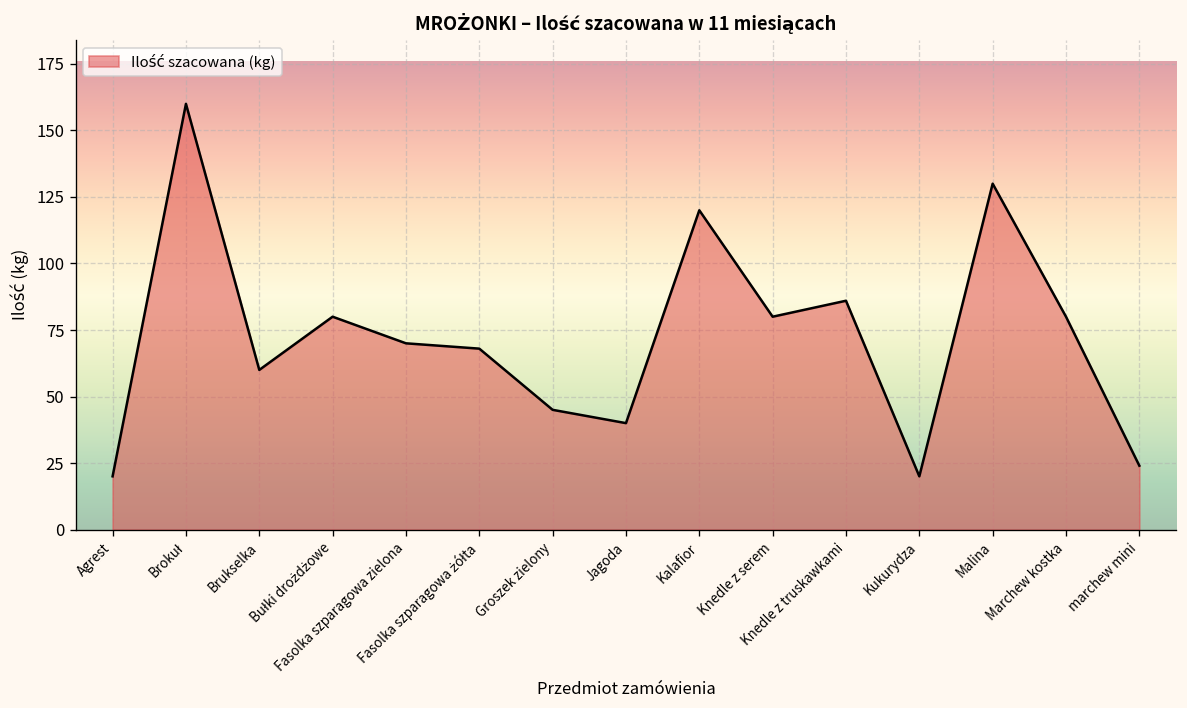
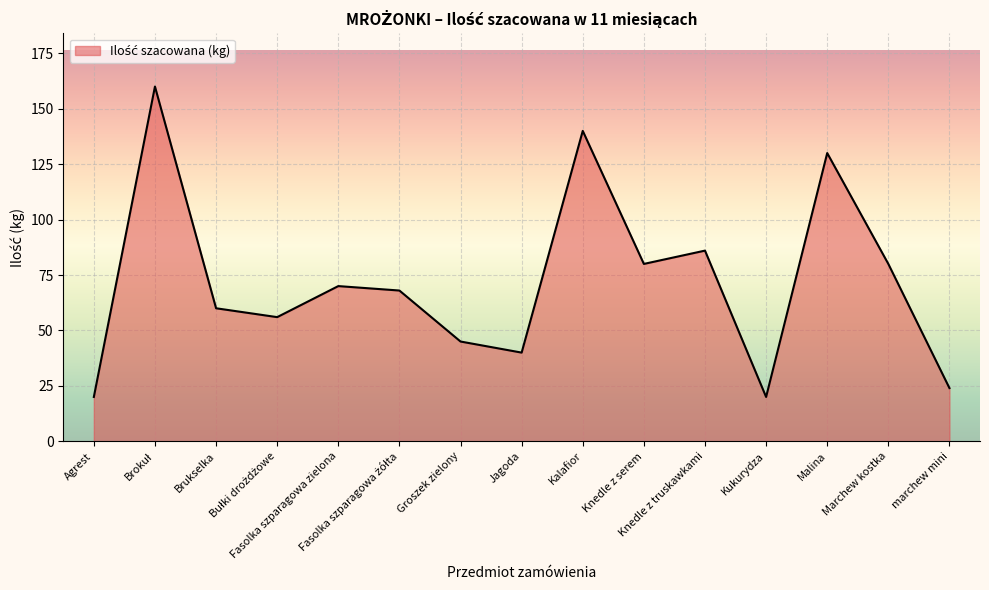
Bułki drożdżowe: 80 -> 56
Kalafior: 120 -> 140
